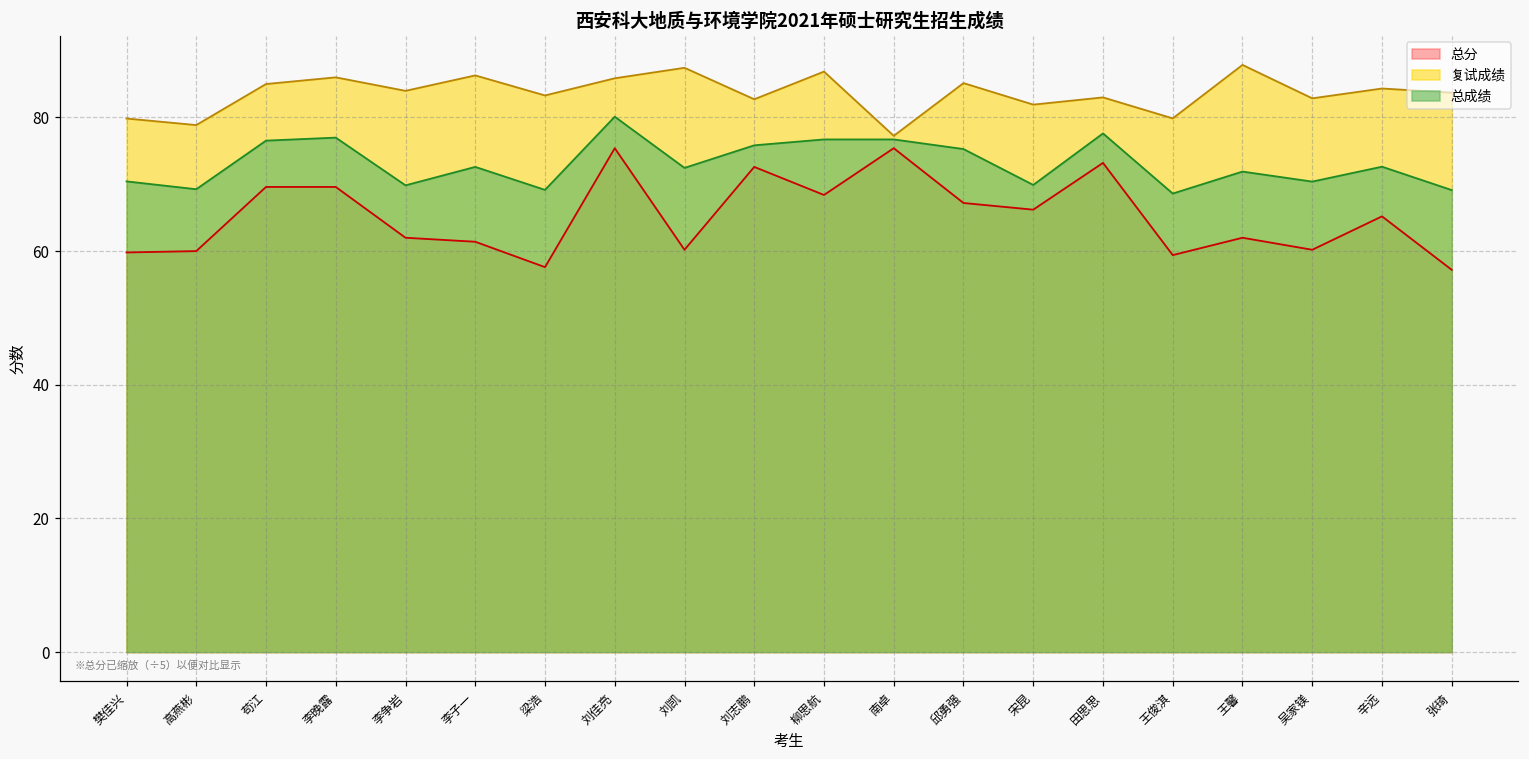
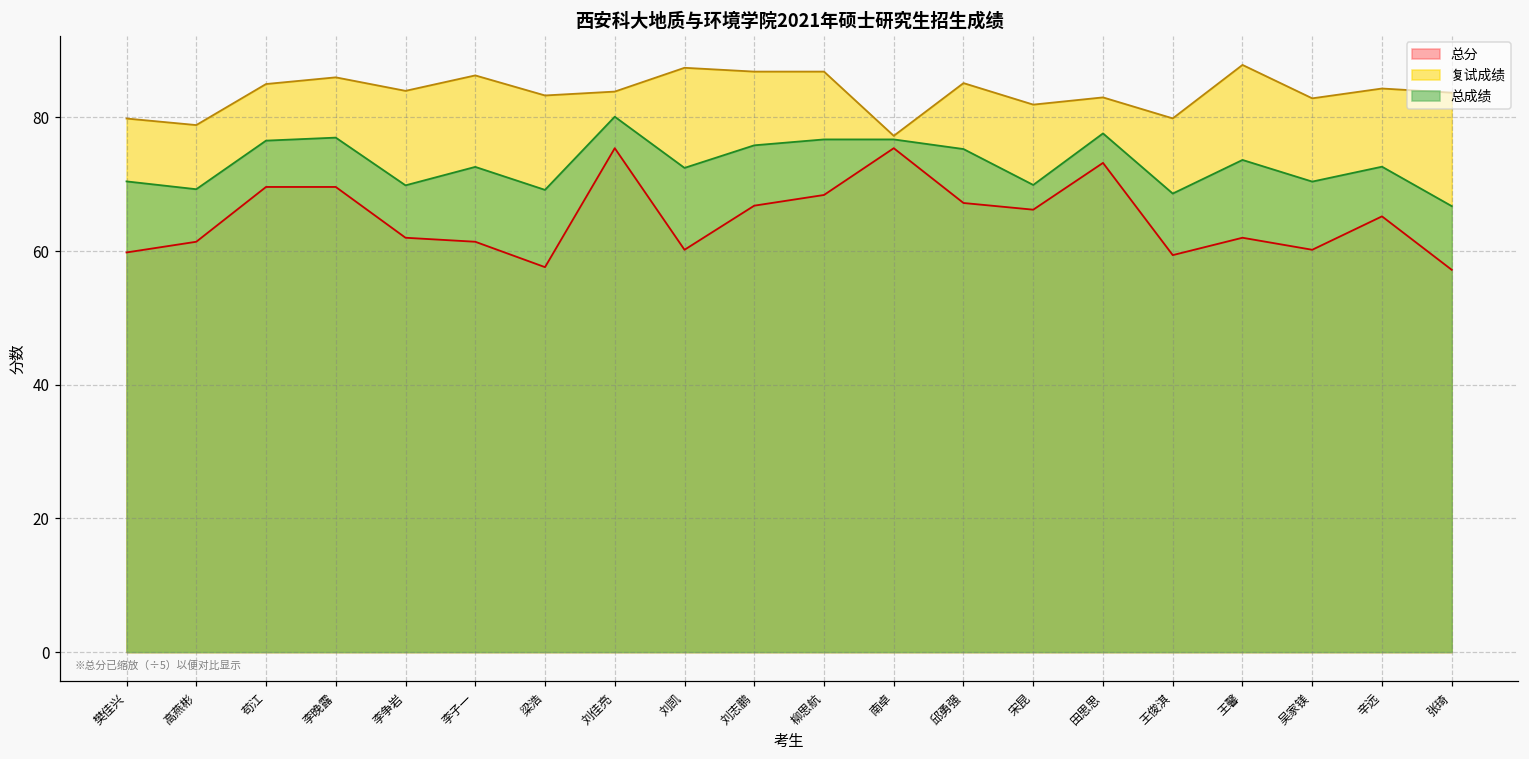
总分, 高燕彬: 60 -> 61
复试成绩, 刘佳亮: 86 -> 84
总分, 刘志鹏: 73 -> 67
复试成绩, 刘志鹏: 83 -> 87
总成绩, 王馨: 72 -> 74
总成绩, 张琦: 69 -> 67
